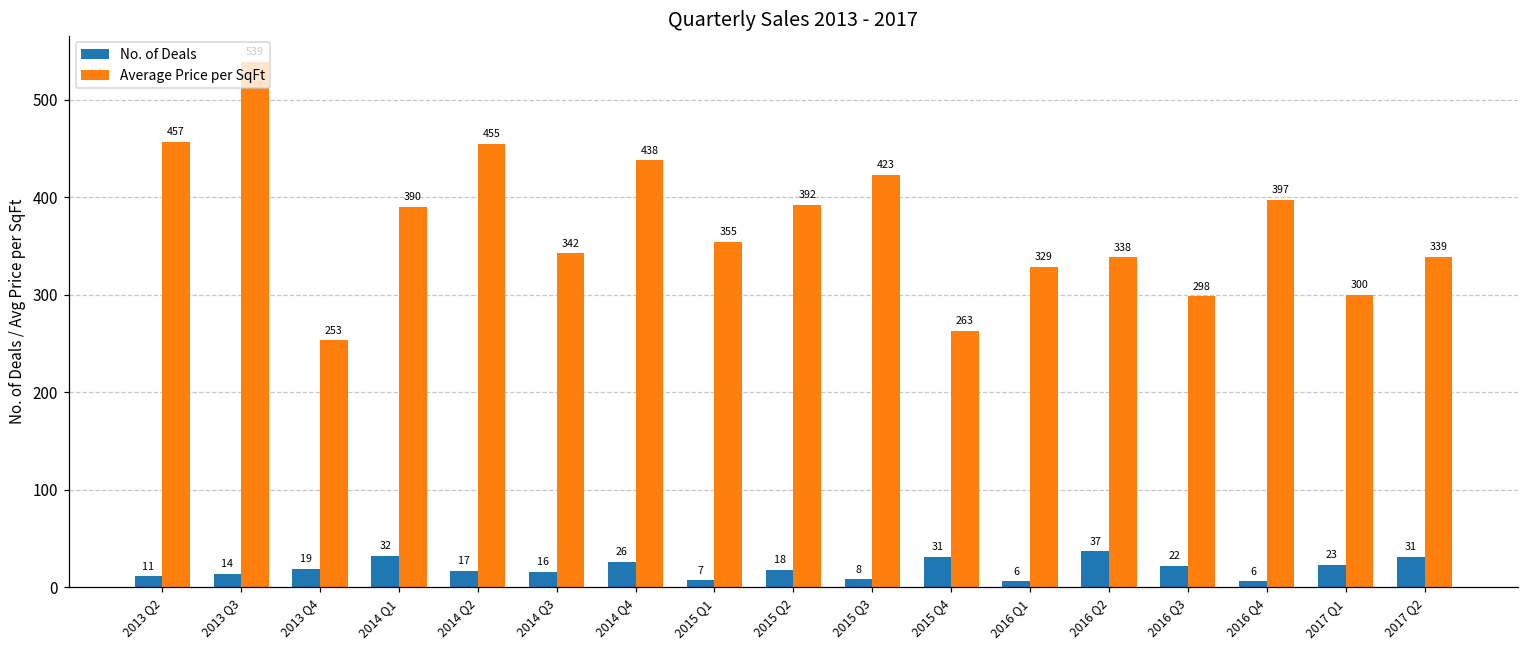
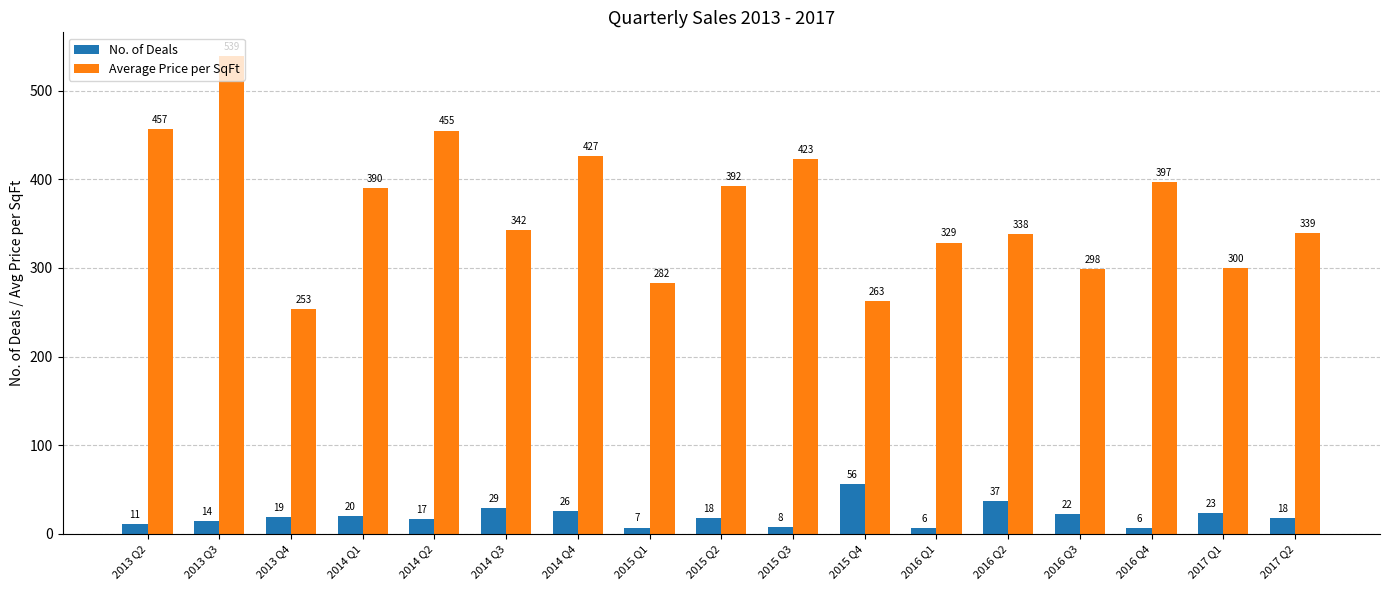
No. of Deals, 2014 Q1: 32 -> 20
No. of Deals, 2014 Q3: 16 -> 29
Average Price per SqFt, 2014 Q4: 438 -> 427
Average Price per SqFt, 2015 Q1: 355 -> 282
No. of Deals, 2015 Q4: 31 -> 56
No. of Deals, 2017 Q2: 31 -> 18
